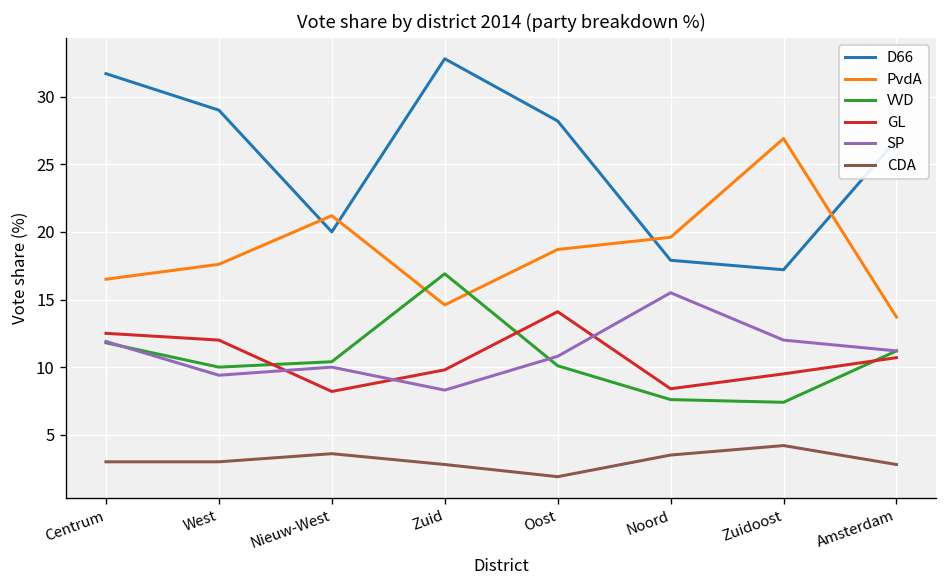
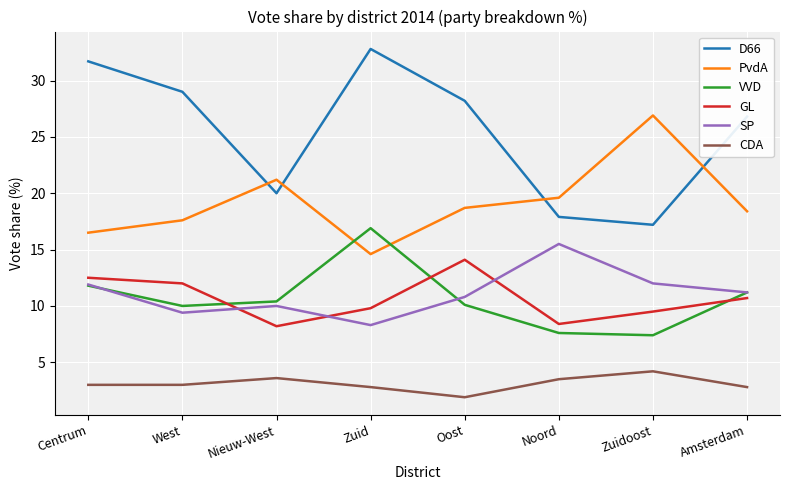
PvdA, Amsterdam: 13.7 -> 18.4
